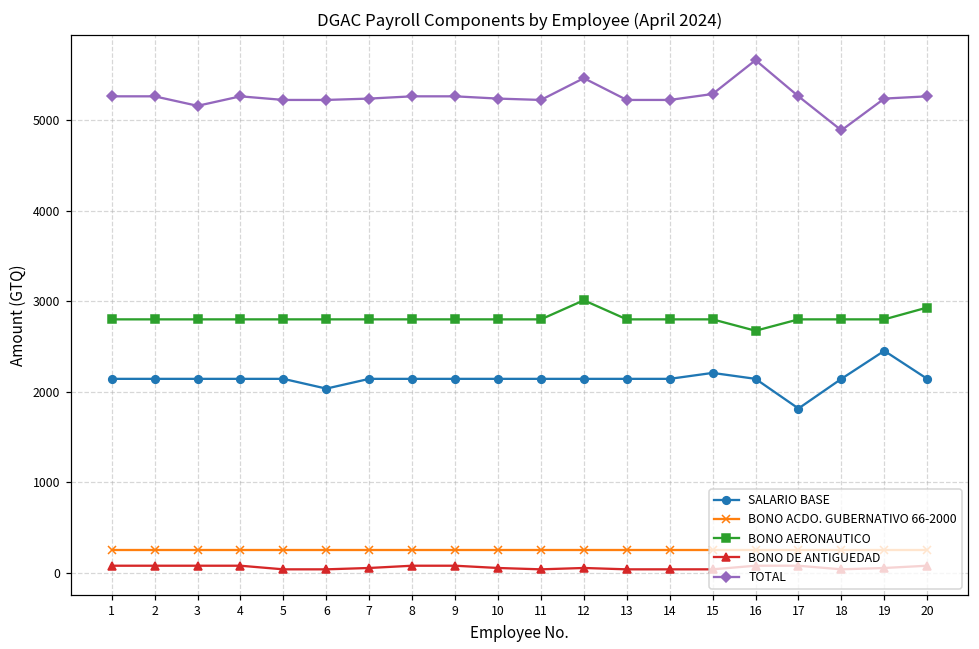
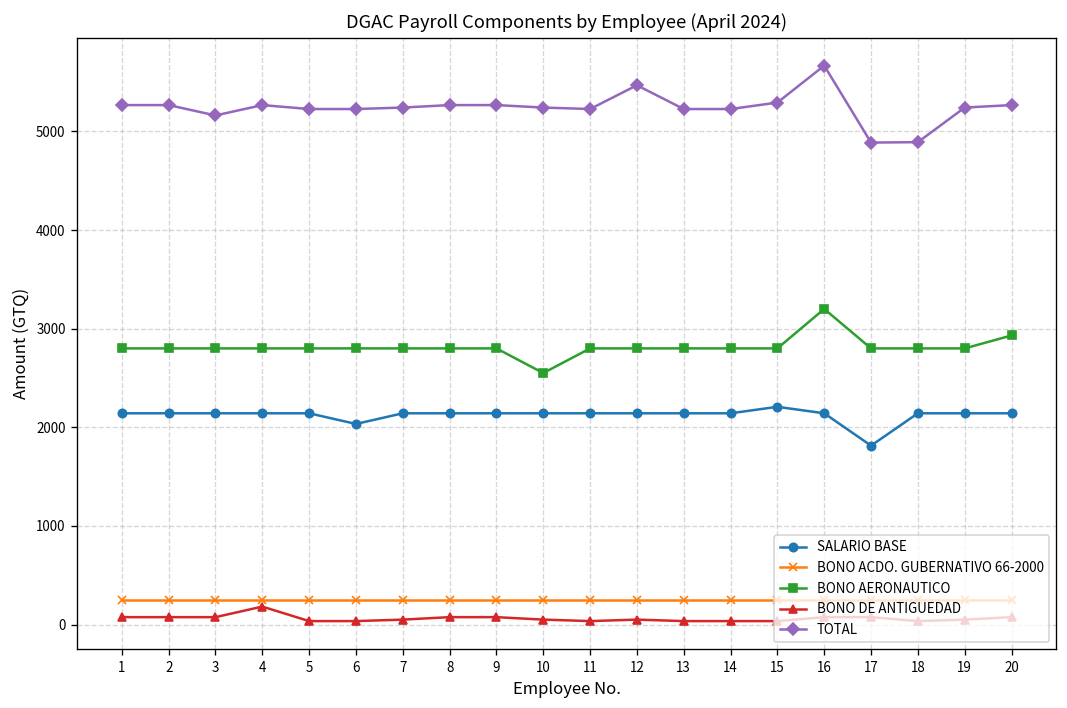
BONO DE ANTIGUEDAD, 4: 100 -> 200
BONO AERONAUTICO, 10: 2800 -> 2600
BONO AERONAUTICO, 12: 3000 -> 2800
BONO AERONAUTICO, 16: 2700 -> 3200
TOTAL, 17: 5300 -> 4900
SALARIO BASE, 19: 2500 -> 2100
